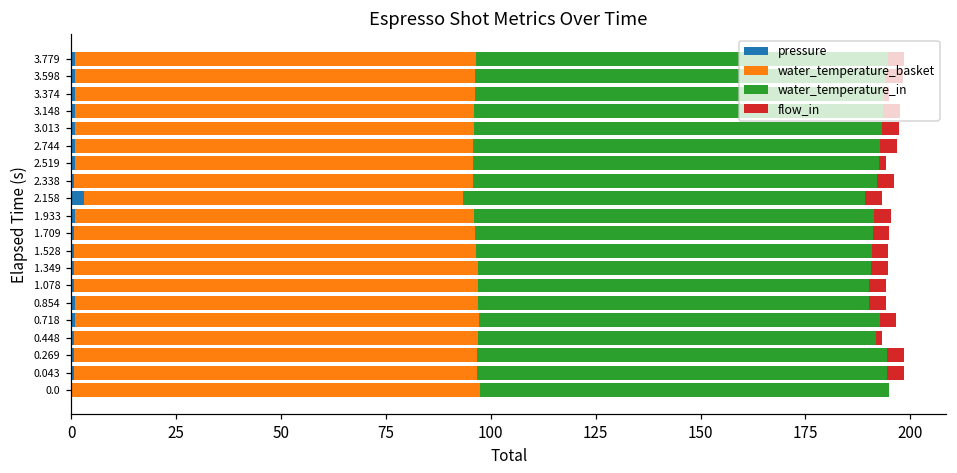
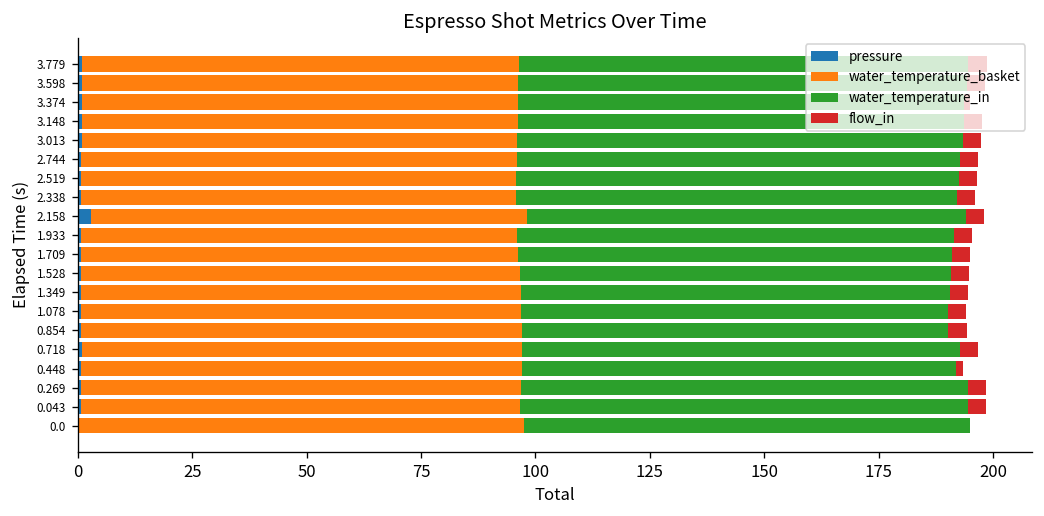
flow_in, 2.519: 2 -> 4
water_temperature_basket, 2.158: 90 -> 95
